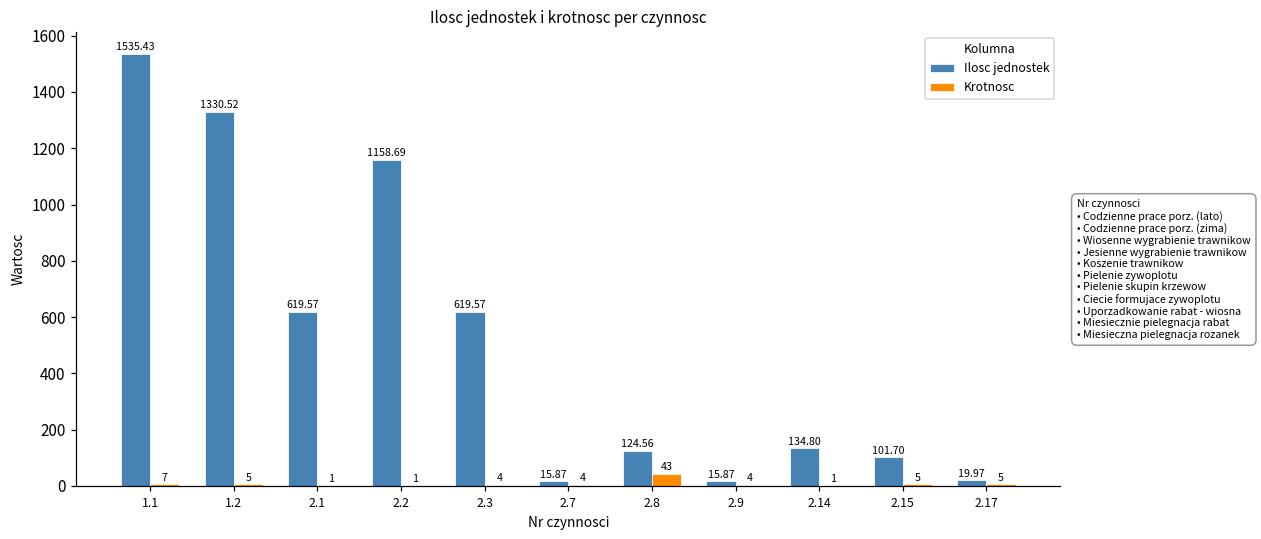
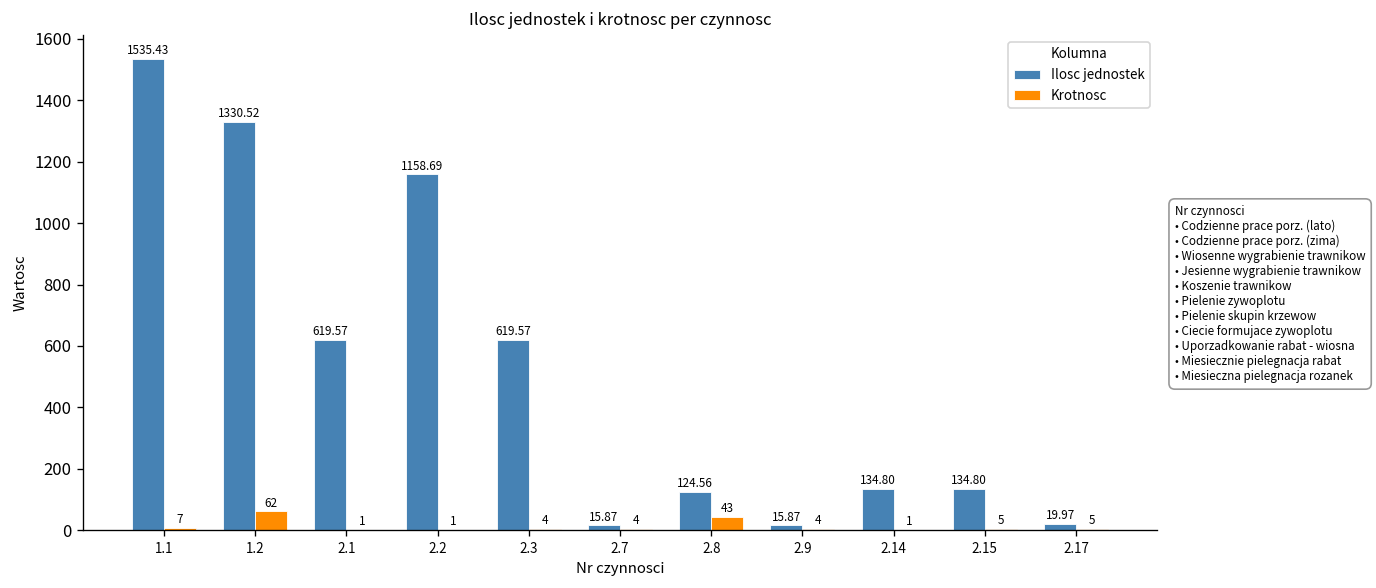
Krotnosc, 1.2: 5 -> 62
Ilosc jednostek, 2.15: 101.70 -> 134.80
